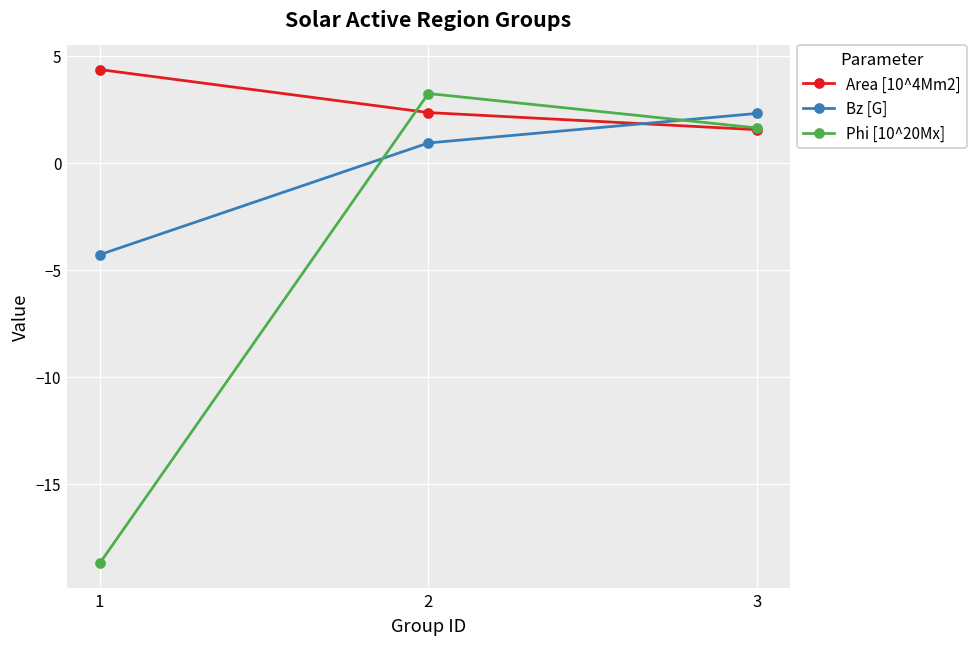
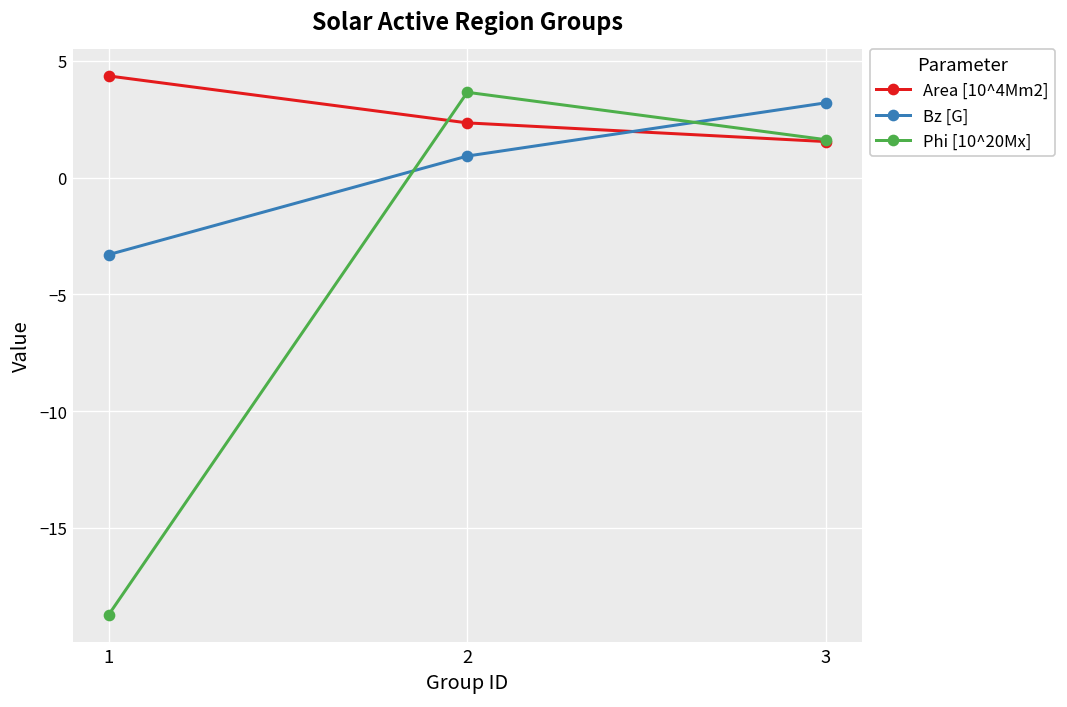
Bz [G], 1: -4.3 -> -3.3
Phi [10^20Mx], 2: 3.2 -> 3.7
Bz [G], 3: 2.3 -> 3.2
